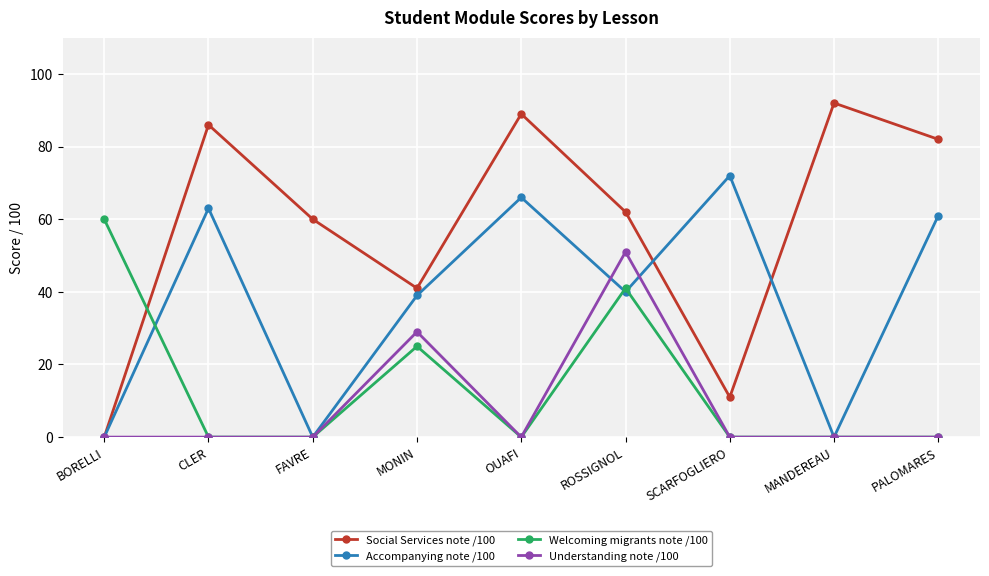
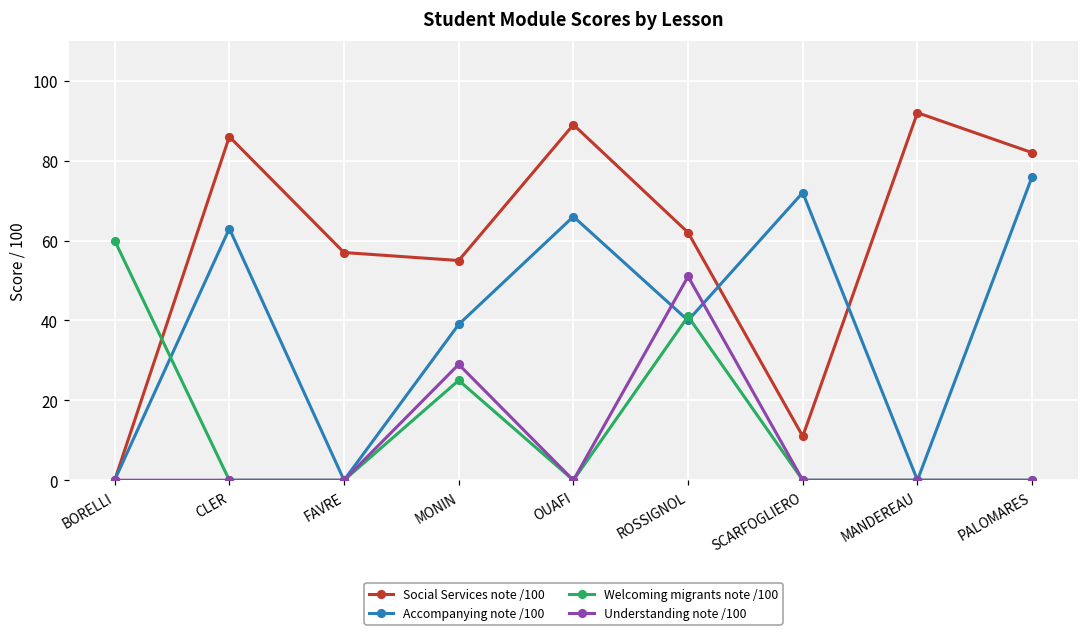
Social Services note /100, FAVRE: 60 -> 57
Social Services note /100, MONIN: 41 -> 55
Accompanying note /100, PALOMARES: 61 -> 76
